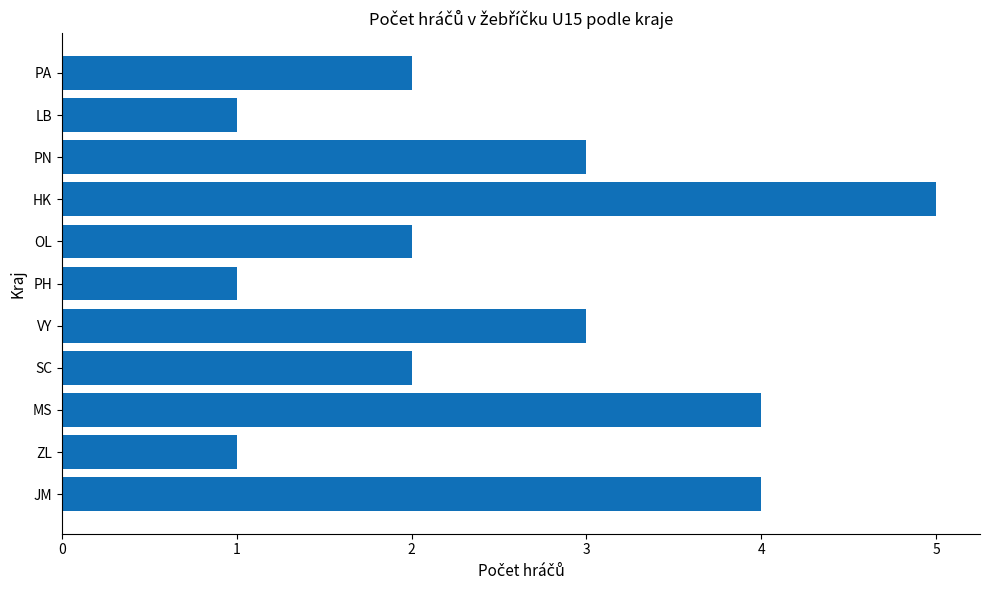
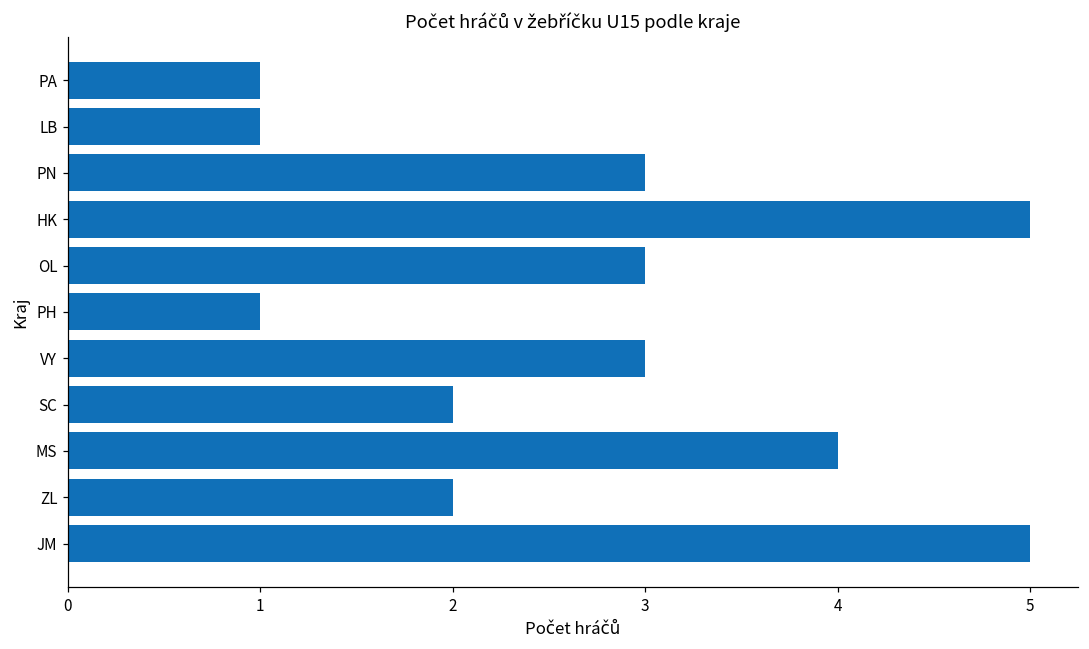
PA: 2 -> 1
OL: 2 -> 3
ZL: 1 -> 2
JM: 4 -> 5
